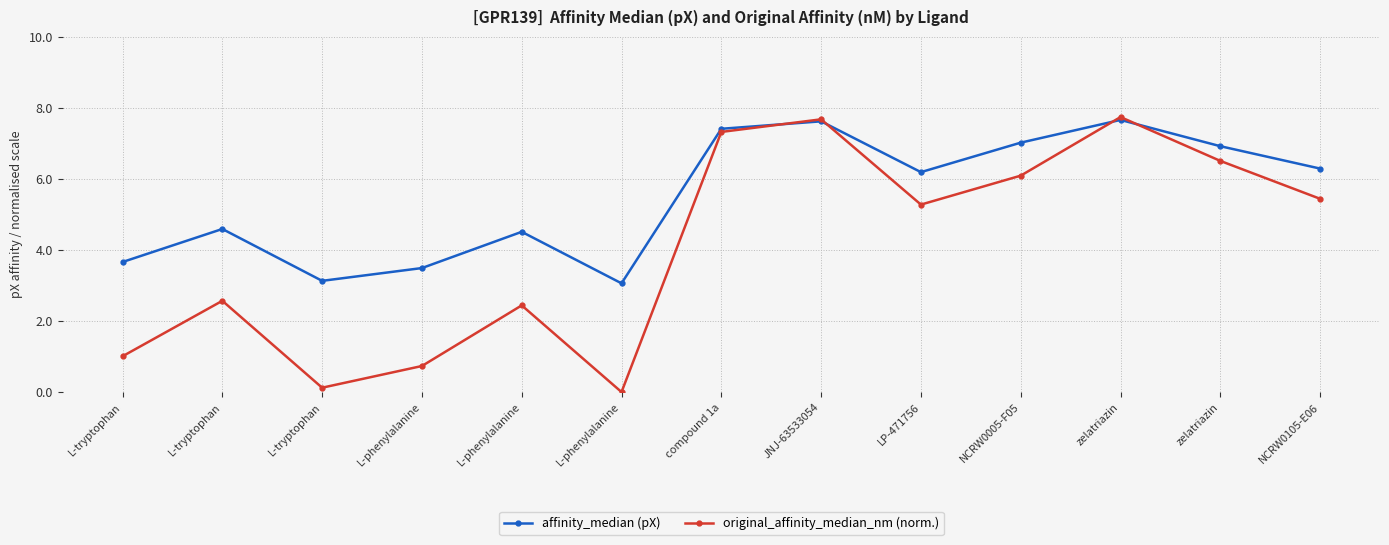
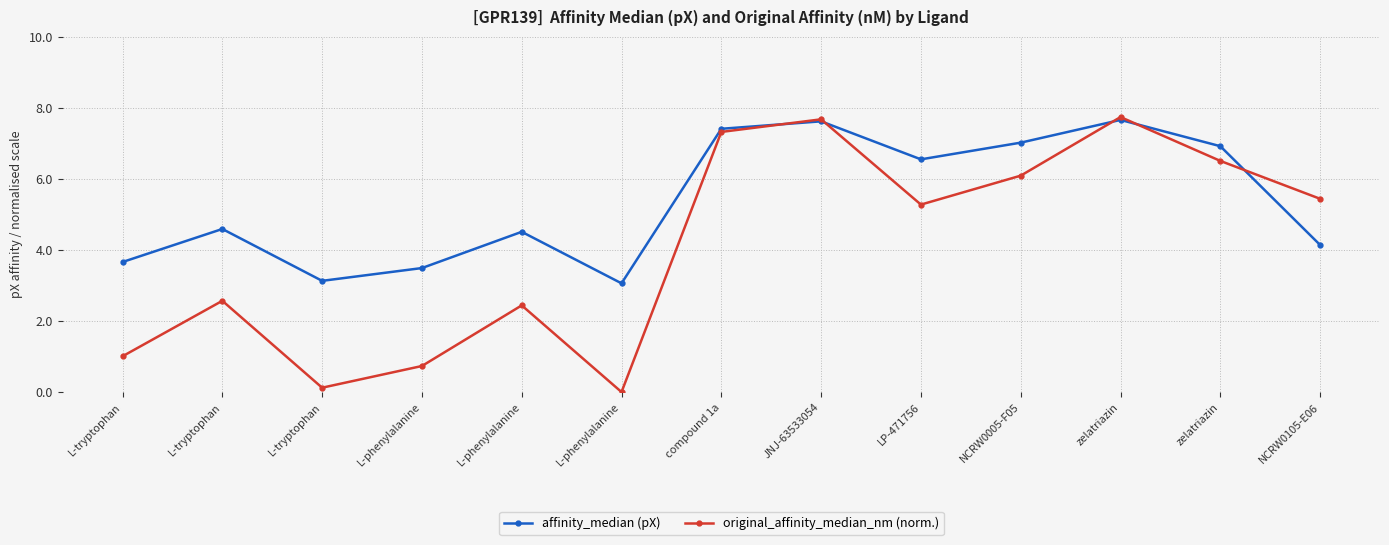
affinity_median (pX), LP-471756: 6.2 -> 6.6
affinity_median (pX), NCRW0105-E06: 6.3 -> 4.1
